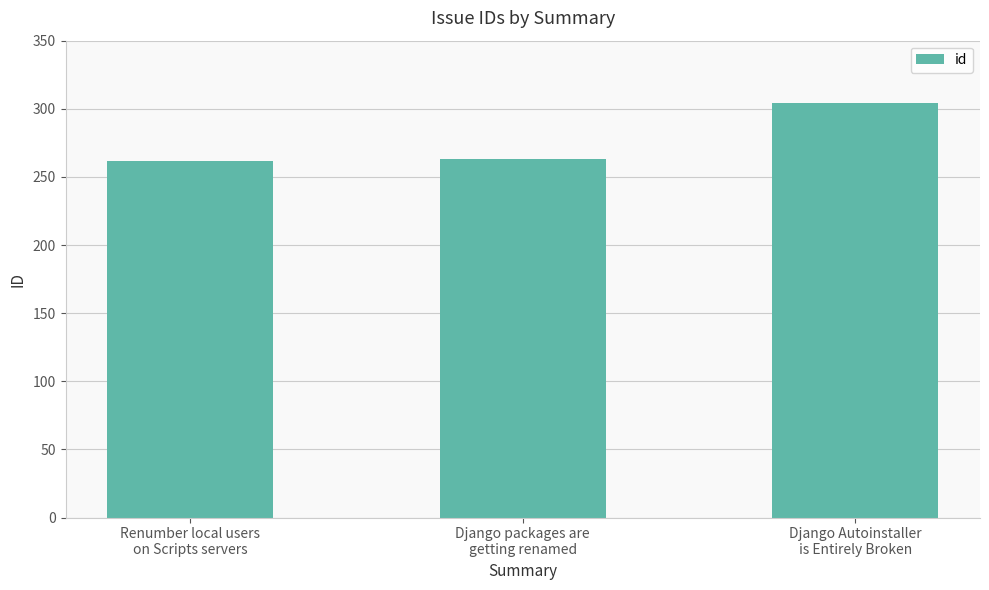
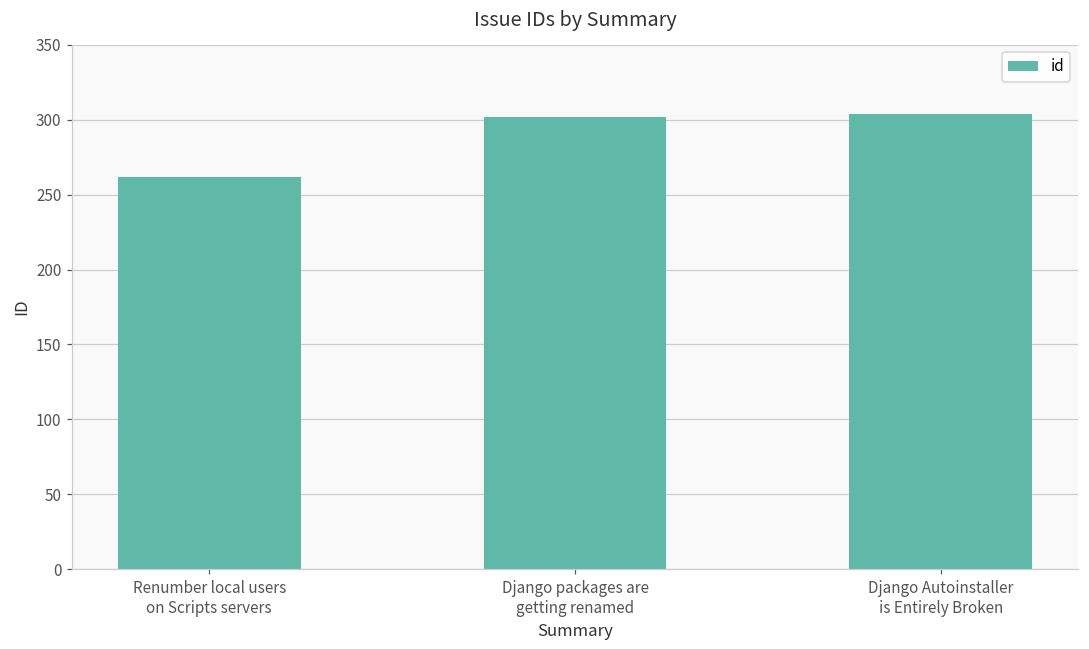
Django packages are getting renamed: 263 -> 302
